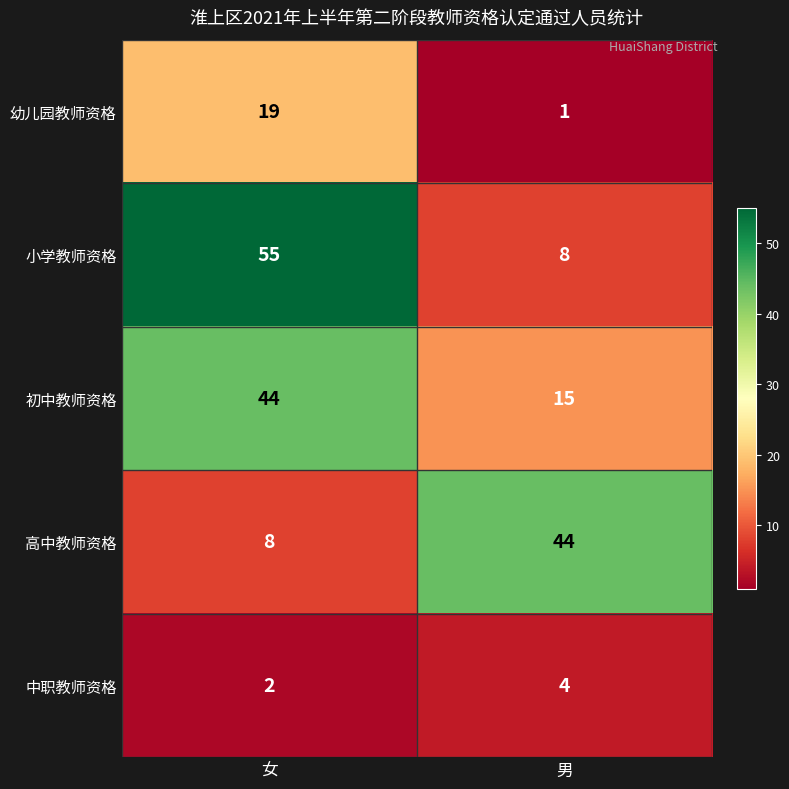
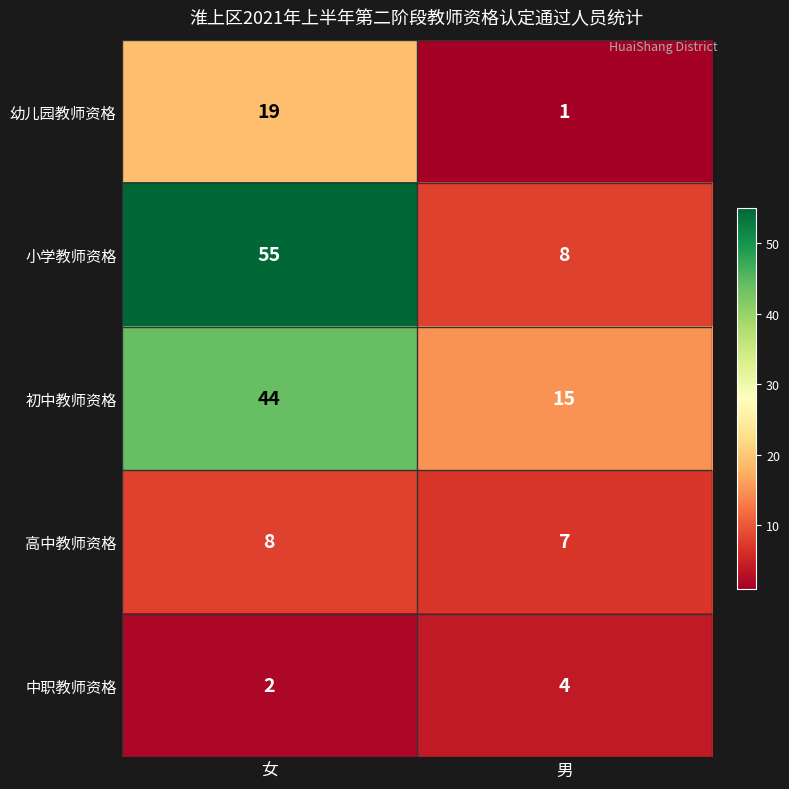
高中教师资格, 男: 44 -> 7
